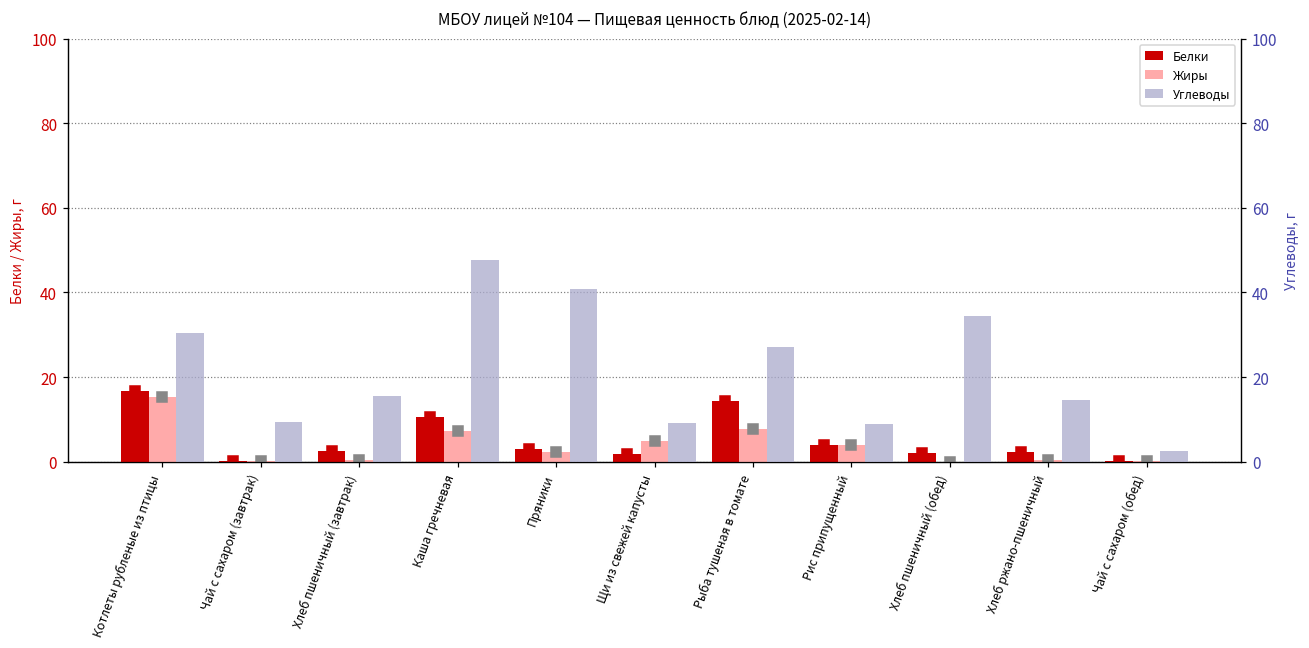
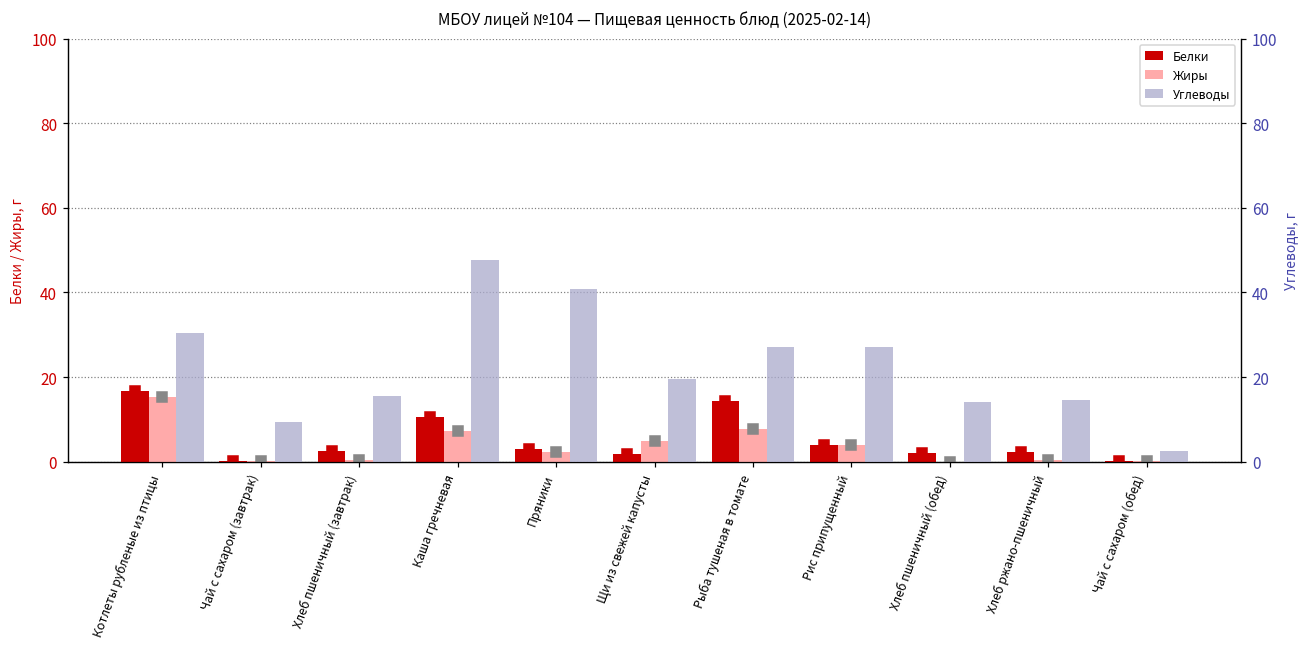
Углеводы, Щи из свежей капусты: 9 -> 20
Углеводы, Рис припущенный: 9 -> 27
Углеводы, Хлеб пшеничный (обед): 34 -> 14
